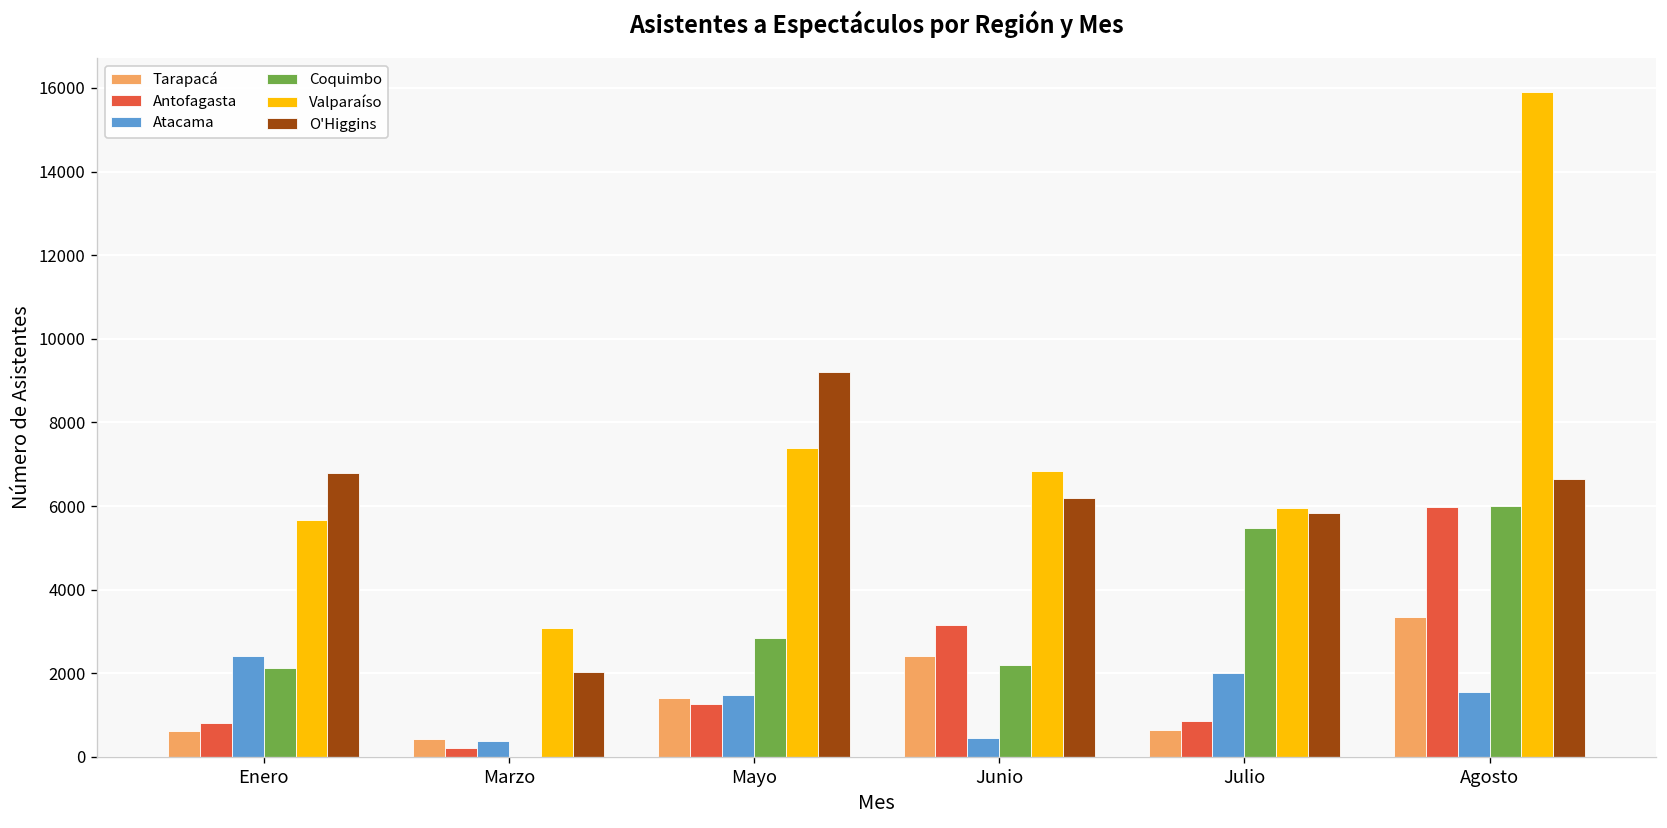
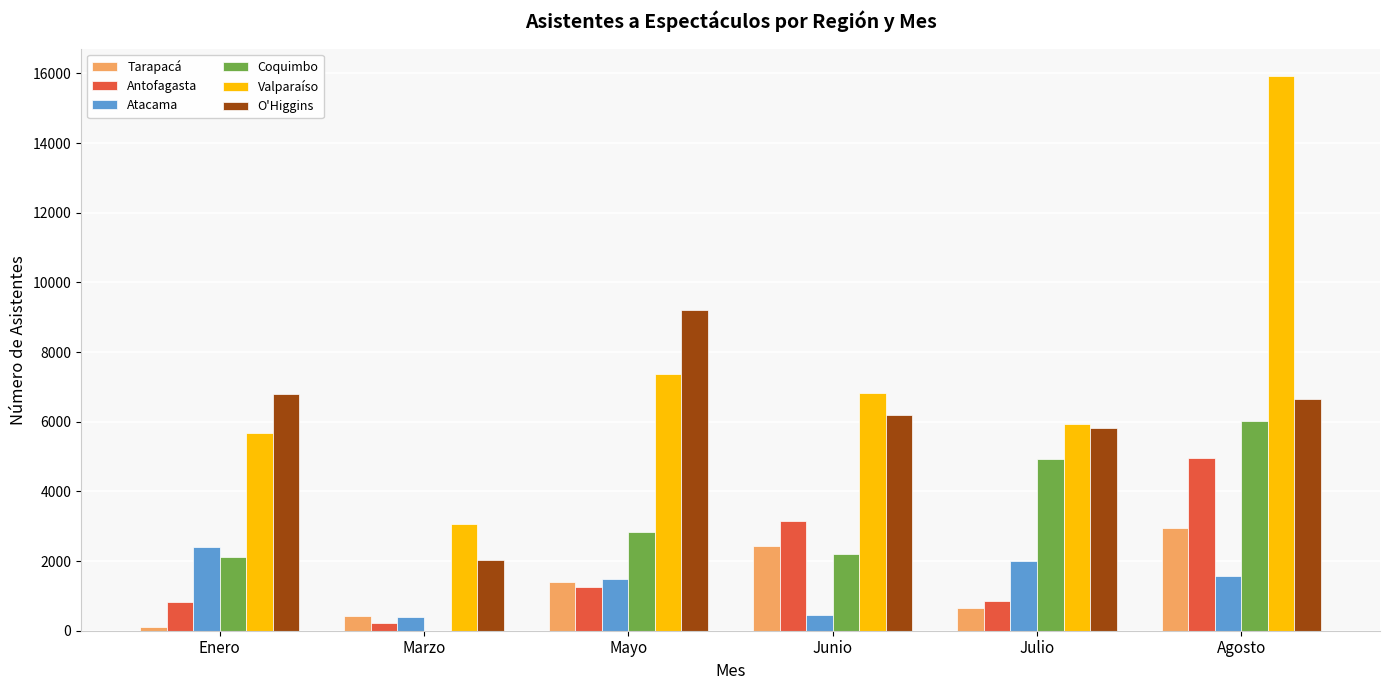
Tarapacá, Enero: 600 -> 100
Coquimbo, Julio: 5500 -> 4900
Tarapacá, Agosto: 3400 -> 3000
Antofagasta, Agosto: 6000 -> 5000
